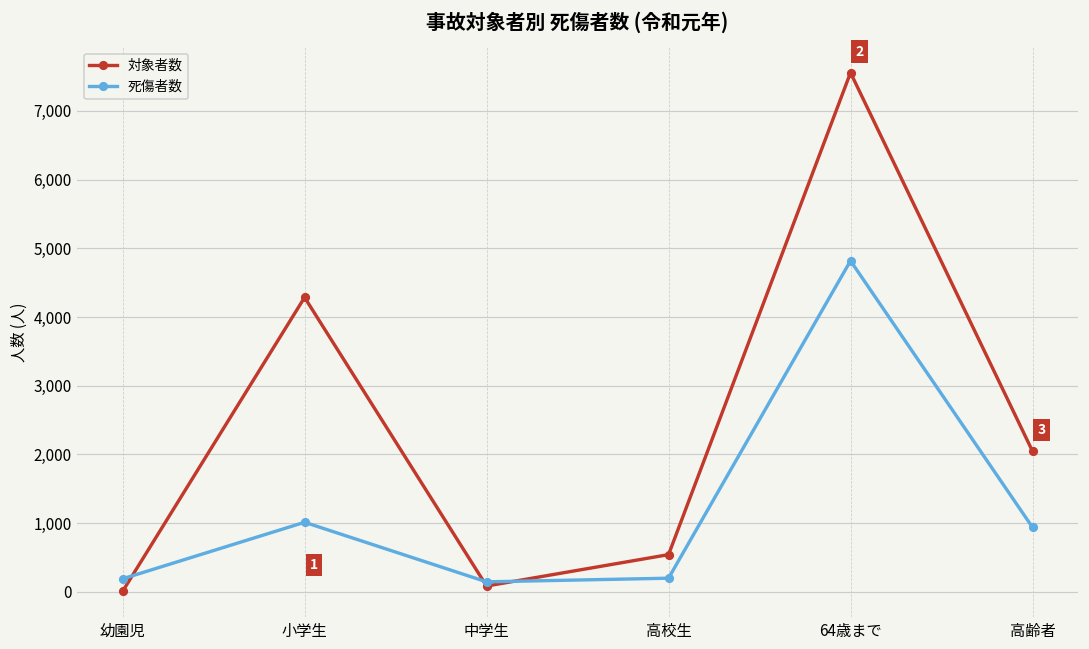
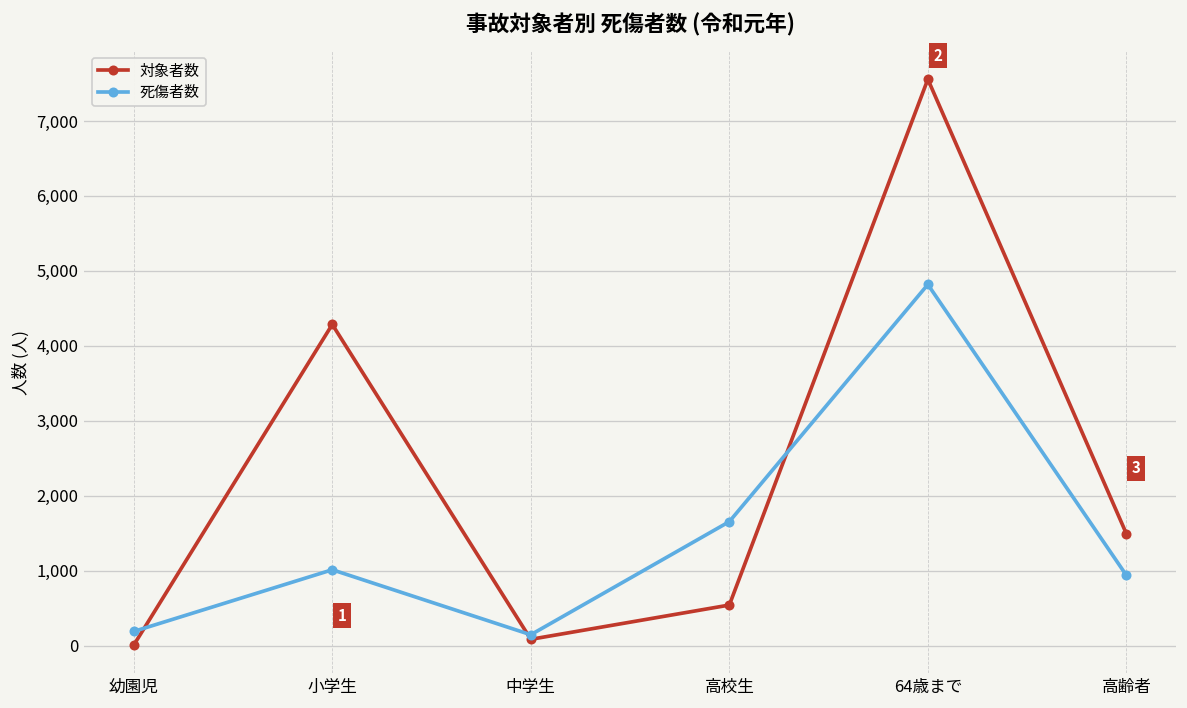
死傷者数, 高校生: 200 -> 1,700
対象者数, 高齢者: 2,000 -> 1,500
